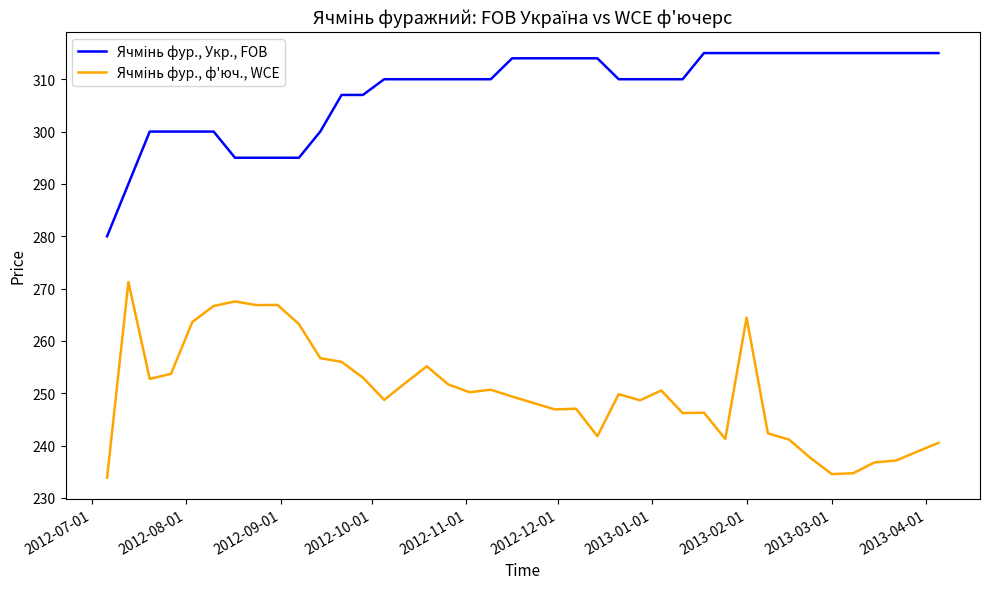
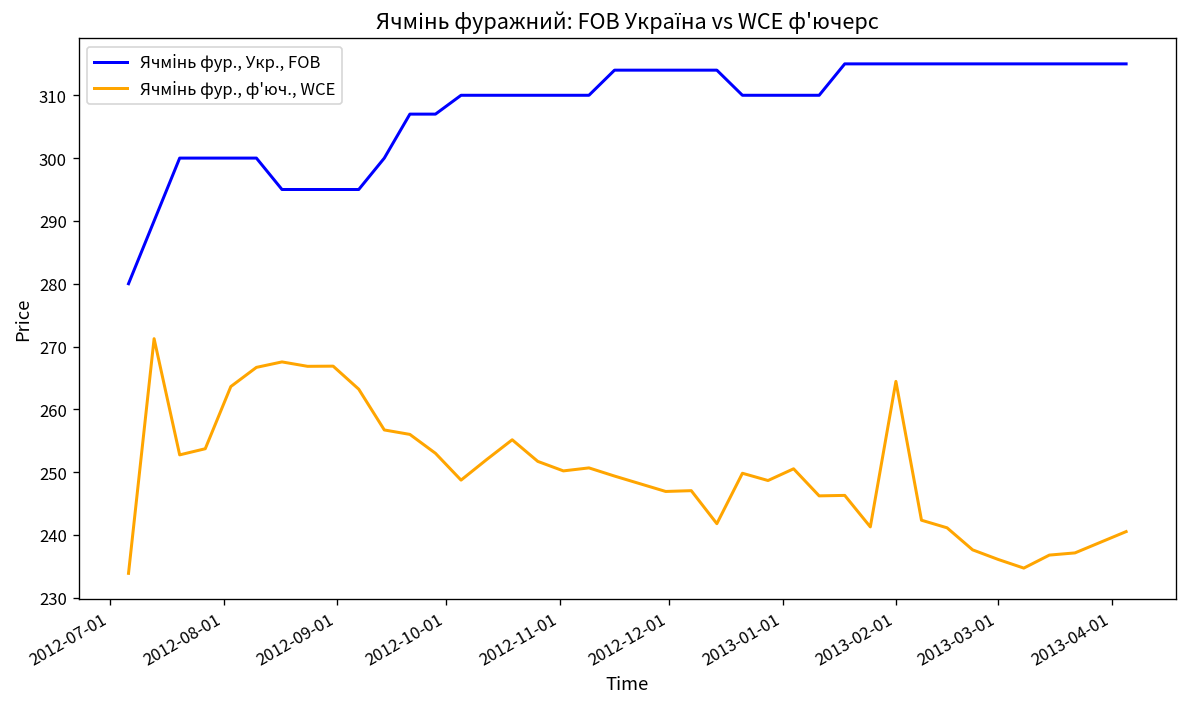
Ячмінь фур., ф'юч., WCE, 2013-03-01: 235 -> 236
